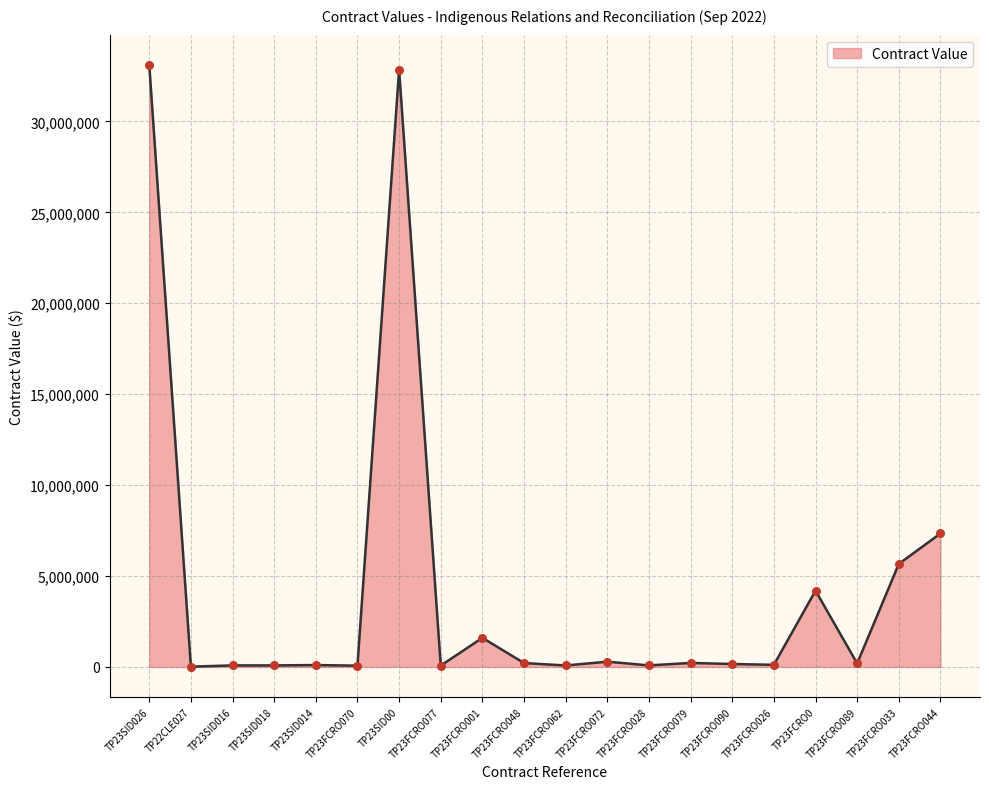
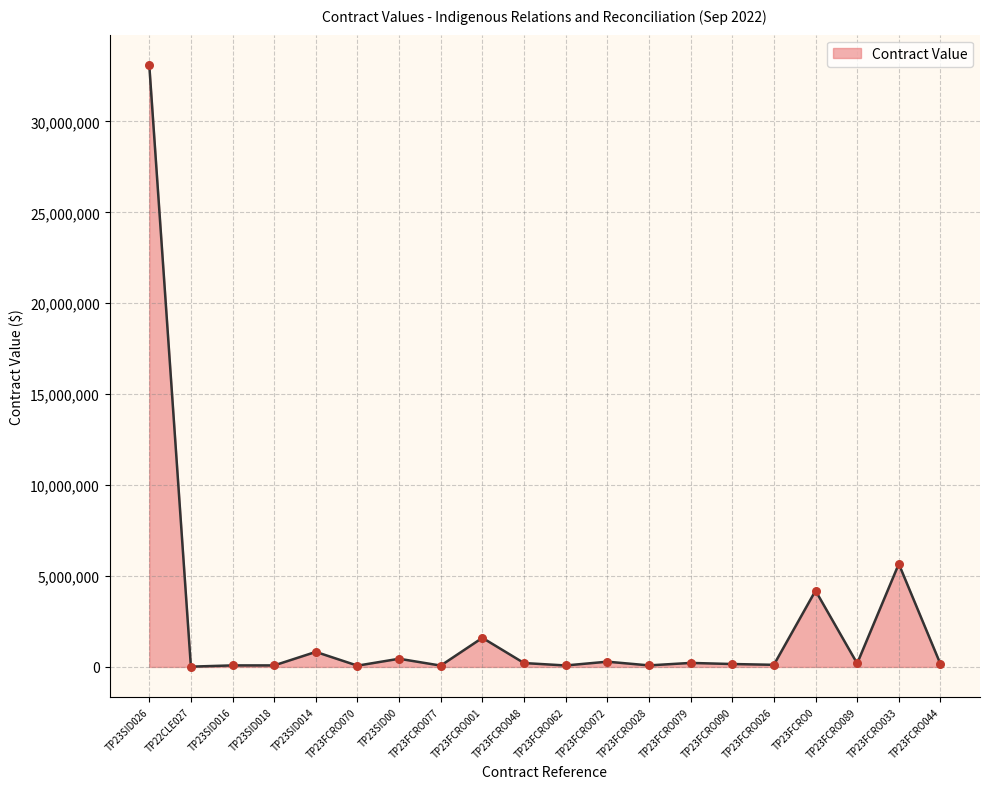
TP23SID014: 100,000 -> 800,000
TP23SID00: 32,900,000 -> 500,000
TP23FCRO044: 7,300,000 -> 200,000
